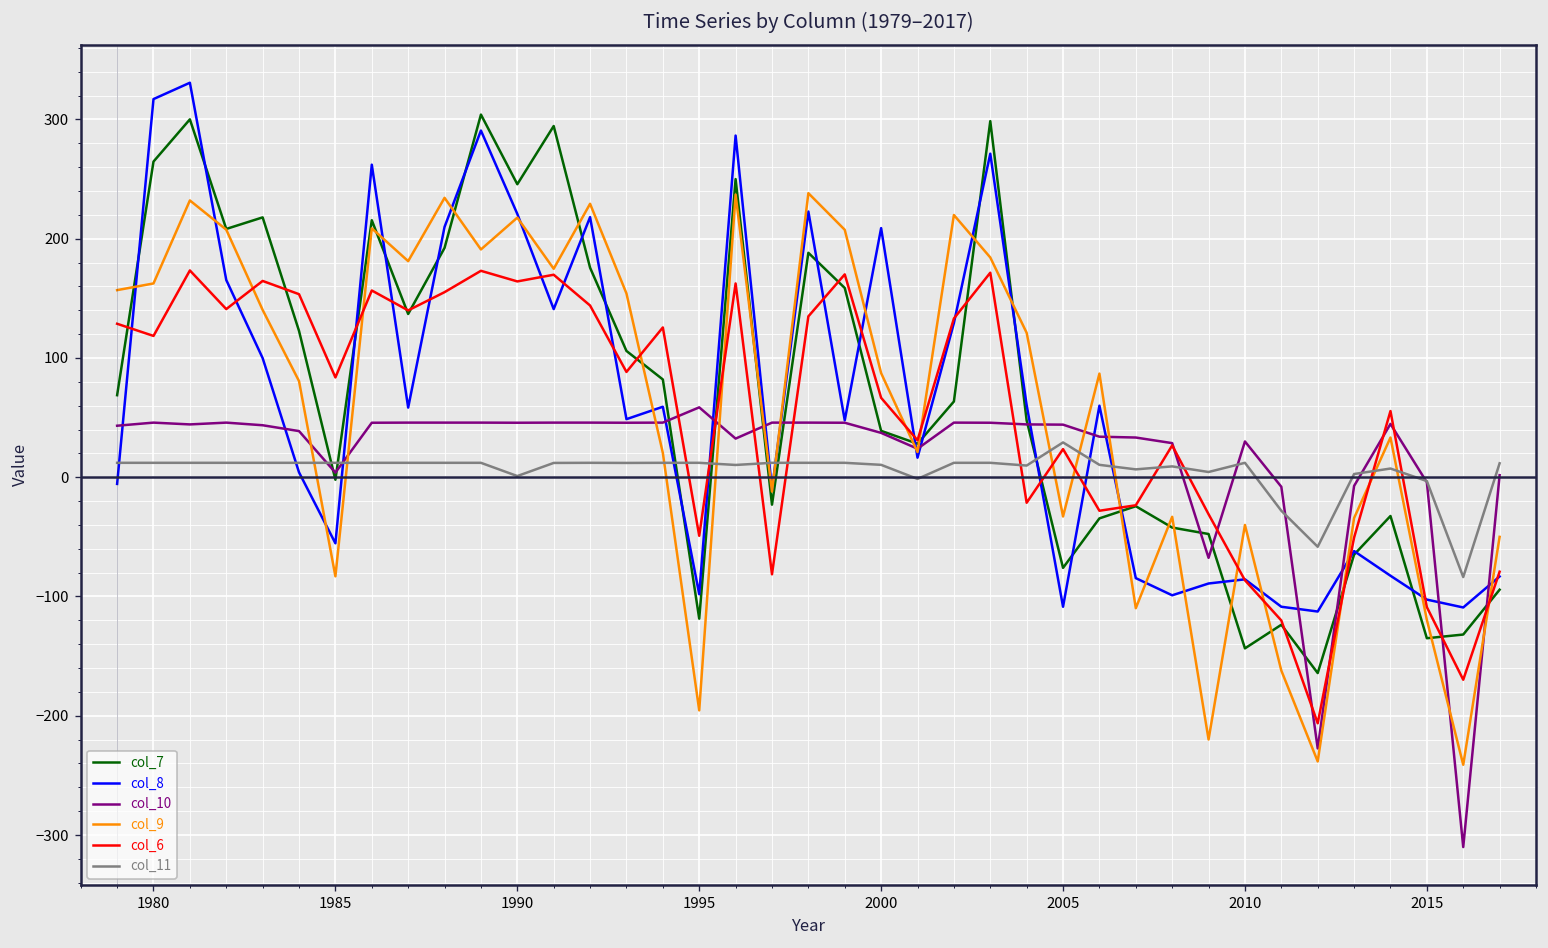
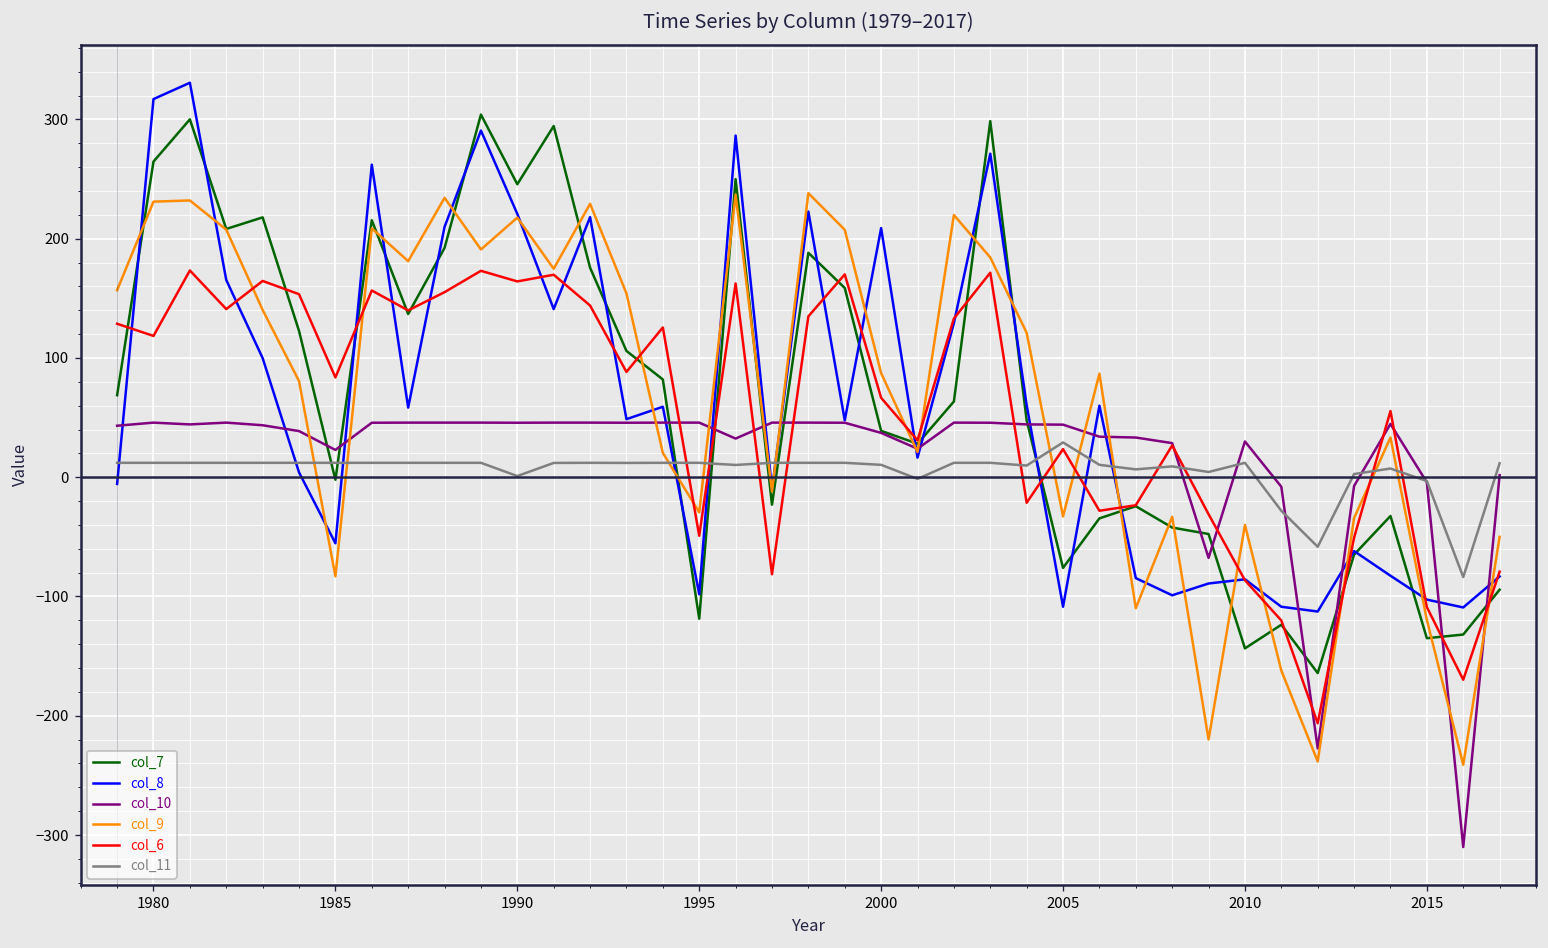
col_9, 1980: 160 -> 230
col_10, 1985: 0 -> 20
col_10, 1995: 60 -> 50
col_9, 1995: -200 -> -30
